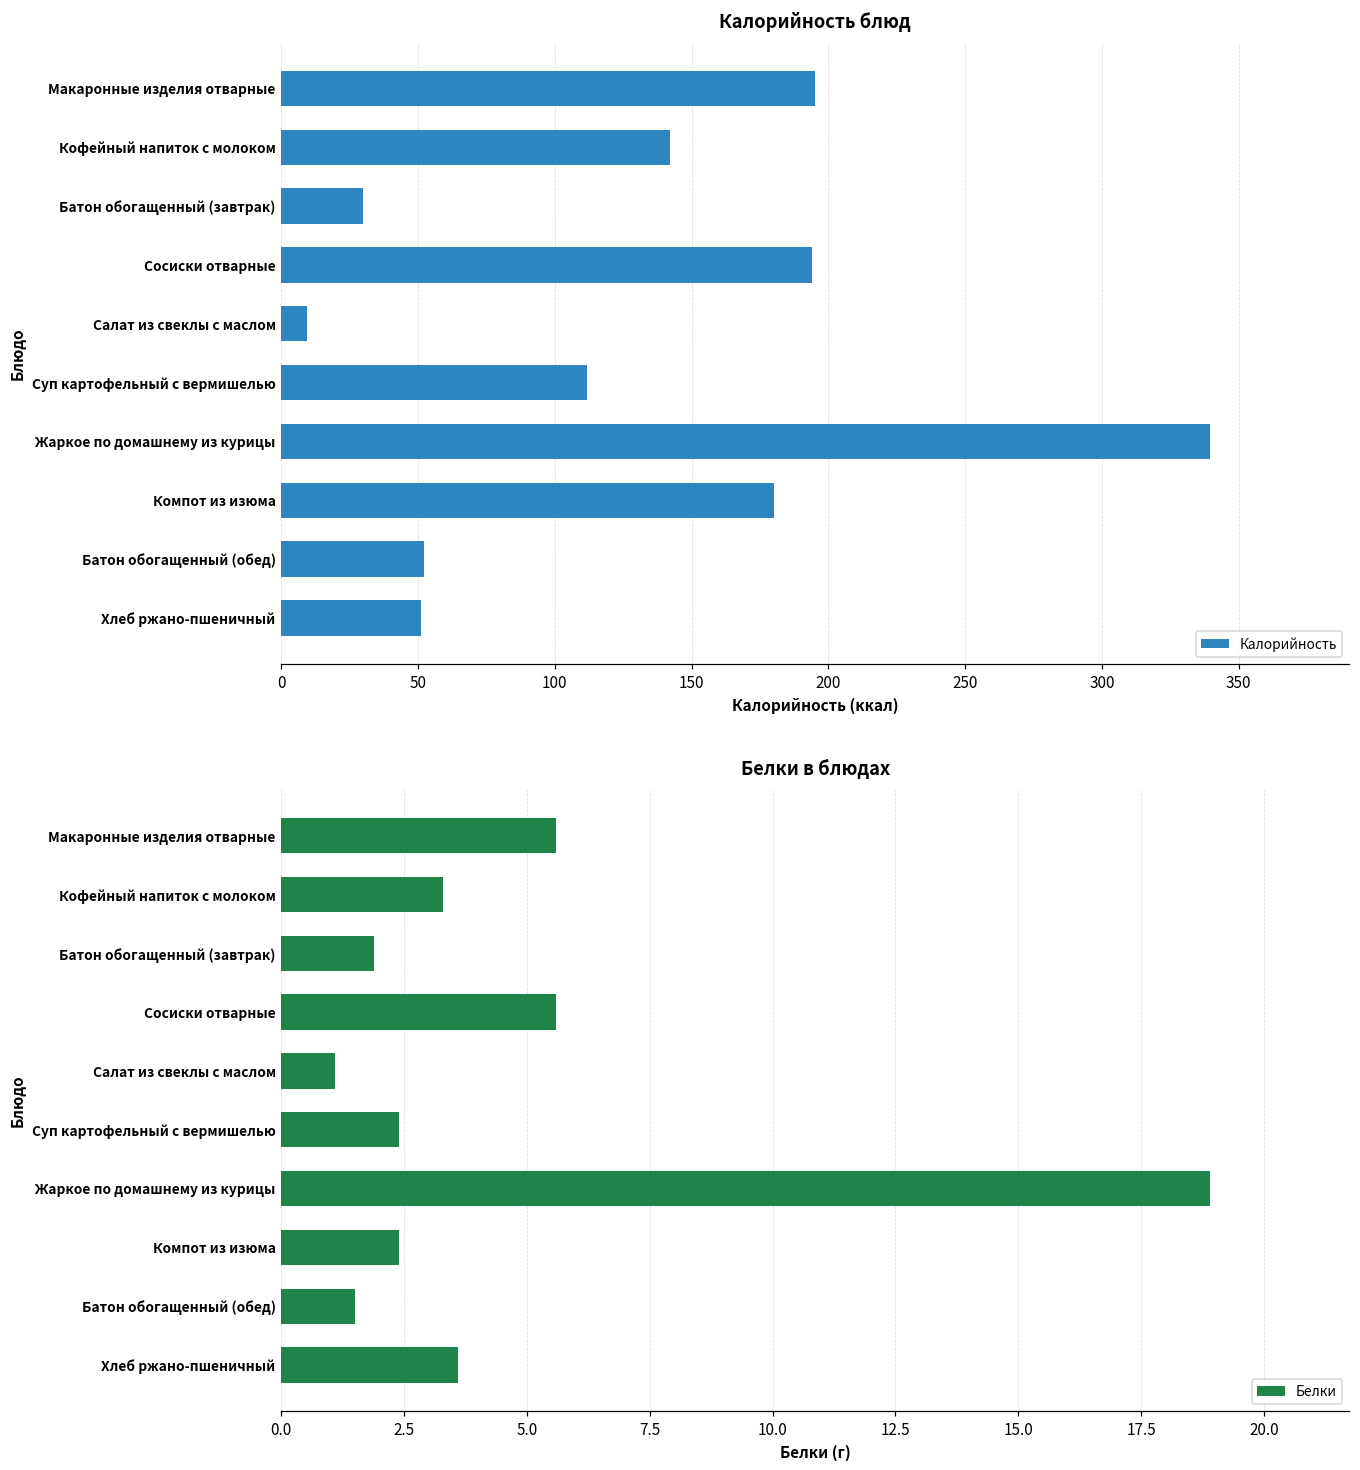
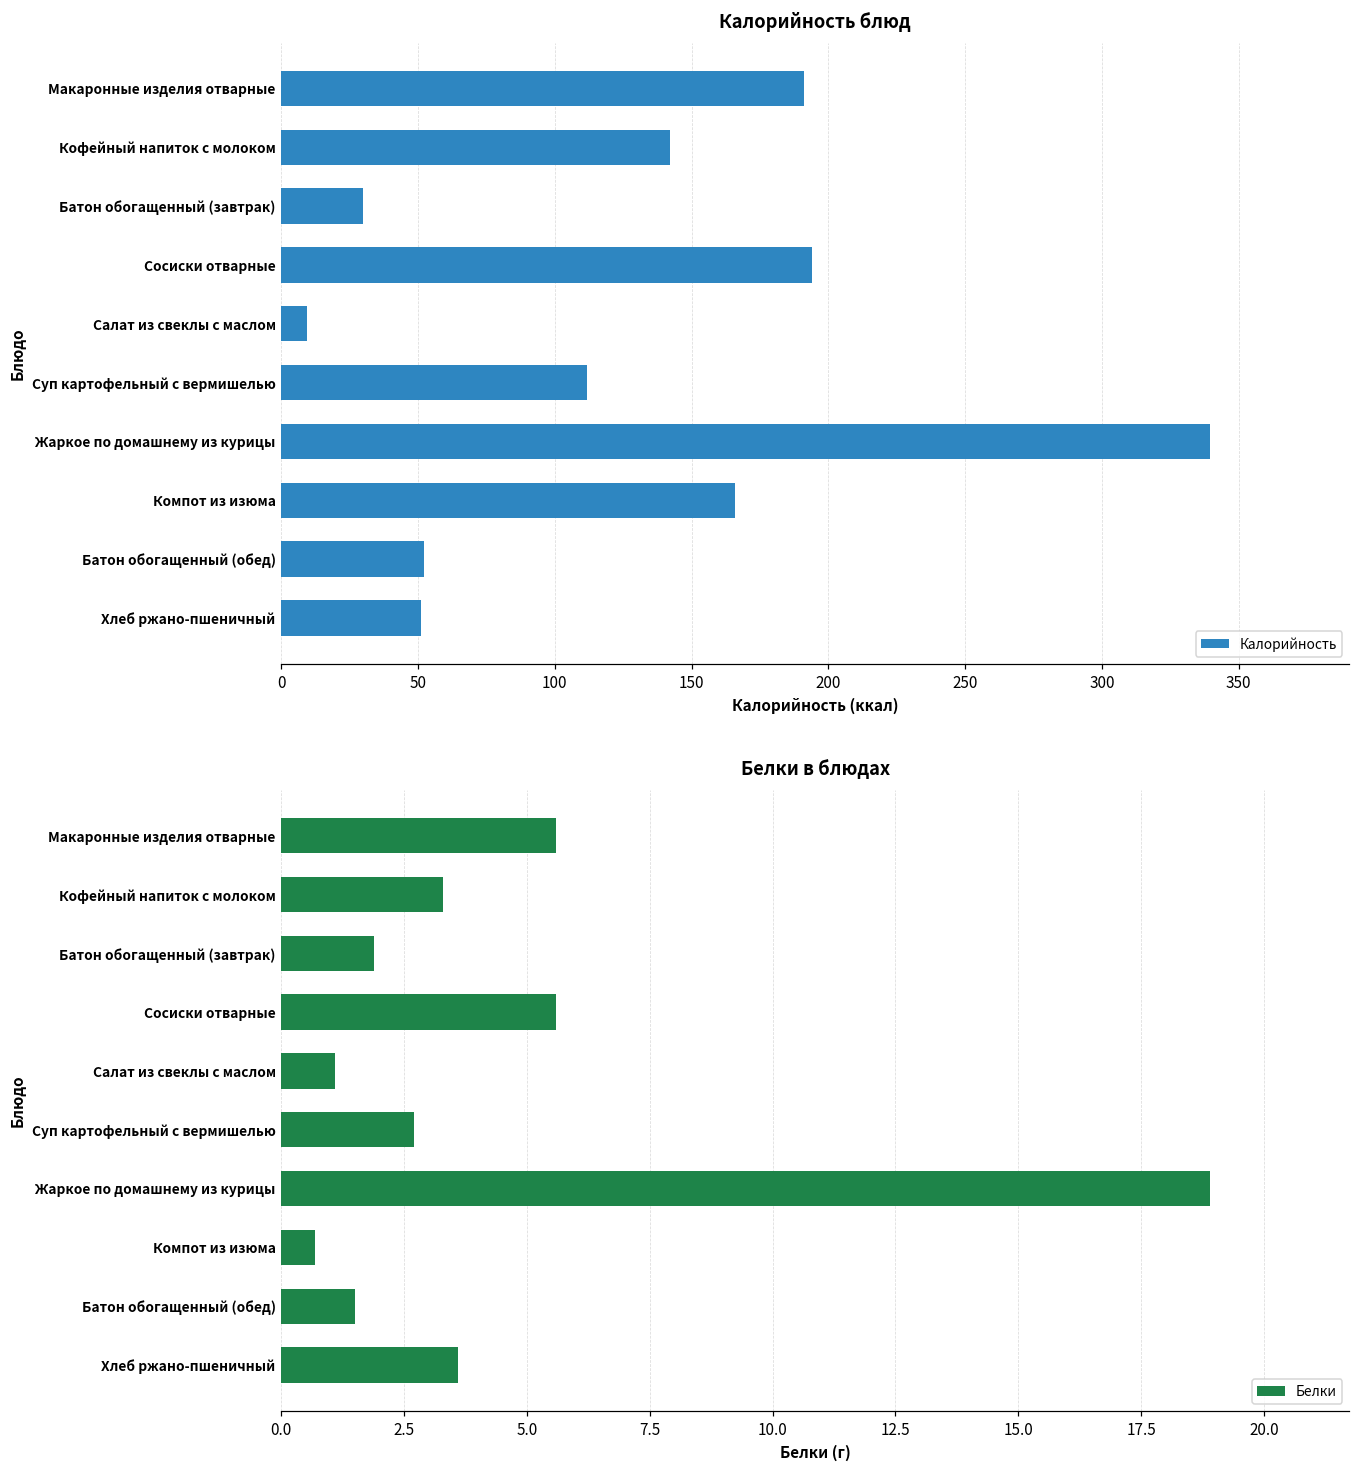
Калорийность блюд, Макаронные изделия отварные: 195 -> 191
Калорийность блюд, Компот из изюма: 180 -> 166
Белки в блюдах, Суп картофельный с вермишелью: 2.4 -> 2.7
Белки в блюдах, Компот из изюма: 2.4 -> 0.7
